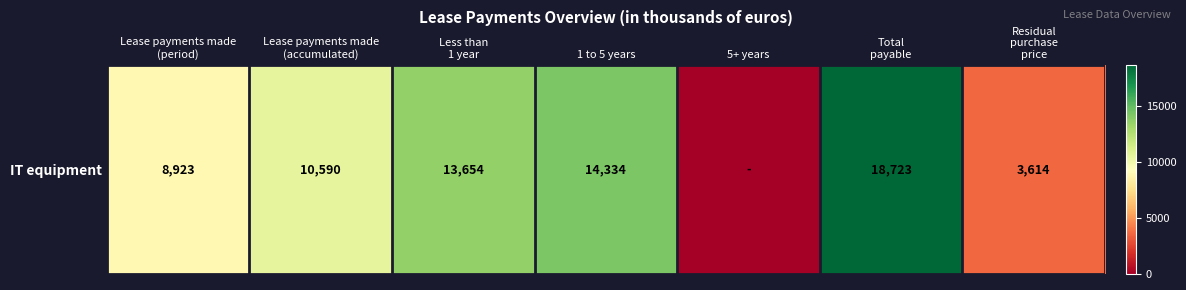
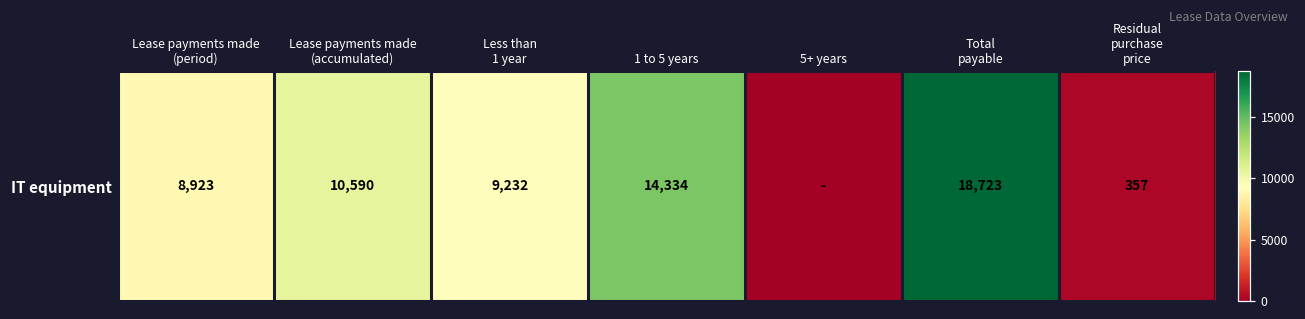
IT equipment, Less than 1 year: 13,654 -> 9,232
IT equipment, Residual purchase price: 3,614 -> 357
